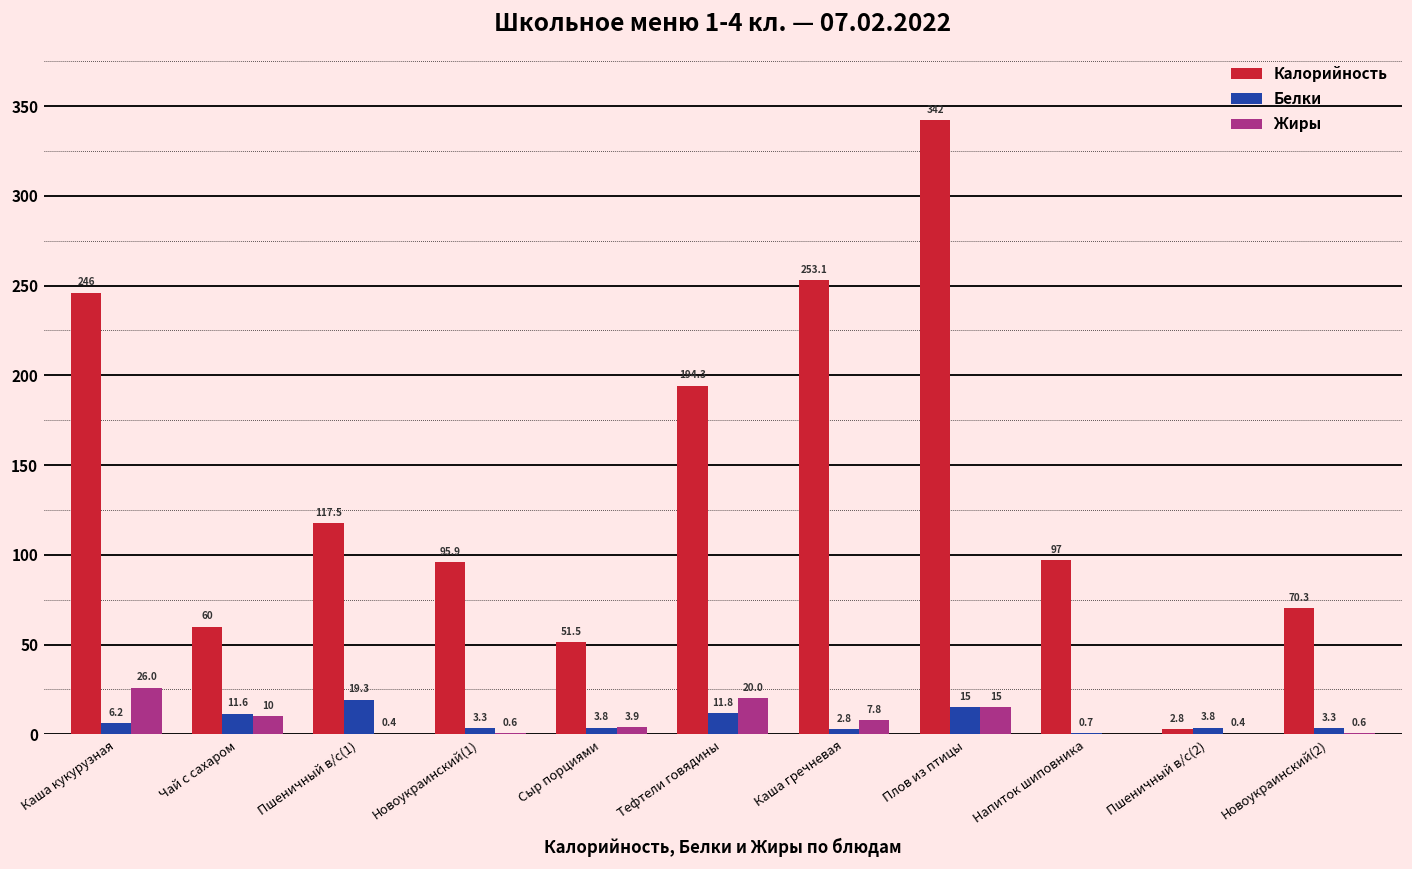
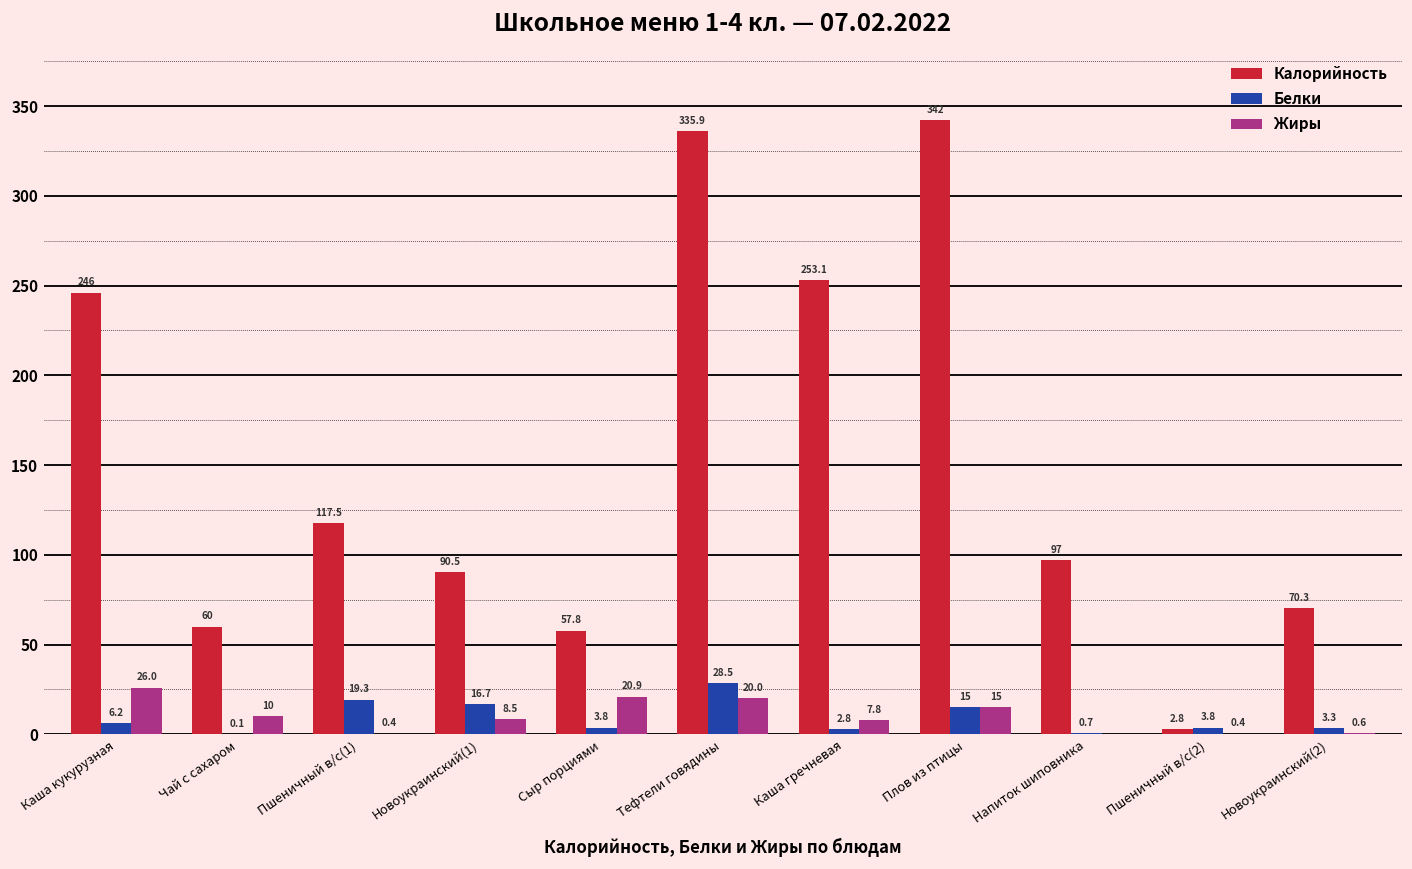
Белки, Чай с сахаром: 11.6 -> 0.1
Калорийность, Новоукраинский(1): 95.9 -> 90.5
Белки, Новоукраинский(1): 3.3 -> 16.7
Жиры, Новоукраинский(1): 0.6 -> 8.5
Калорийность, Сыр порциями: 51.5 -> 57.8
Жиры, Сыр порциями: 3.9 -> 20.9
Калорийность, Тефтели говядины: 194.3 -> 335.9
Белки, Тефтели говядины: 11.8 -> 28.5
